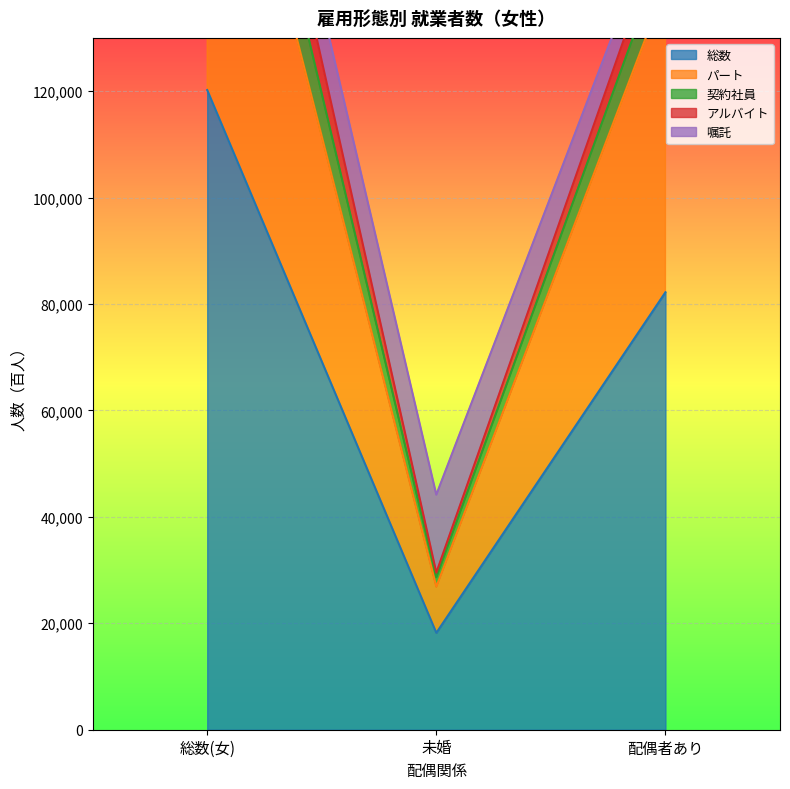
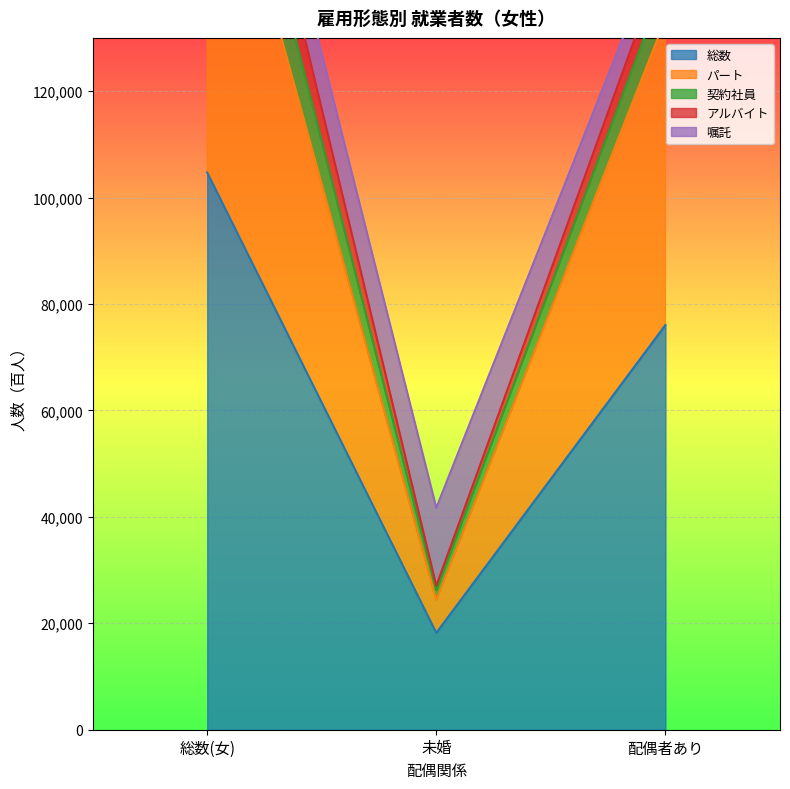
総数, 総数(女): 120,000 -> 105,000
パート, 未婚: 9,000 -> 6,000
総数, 配偶者あり: 82,000 -> 76,000
